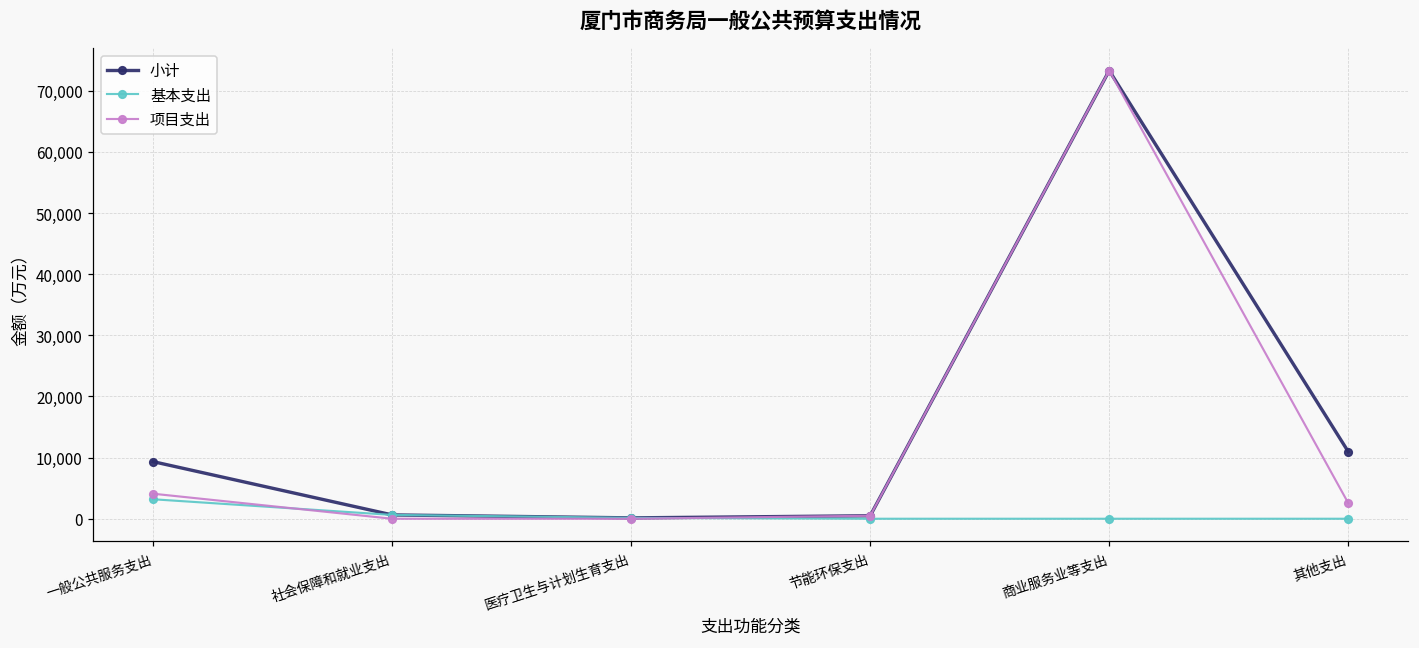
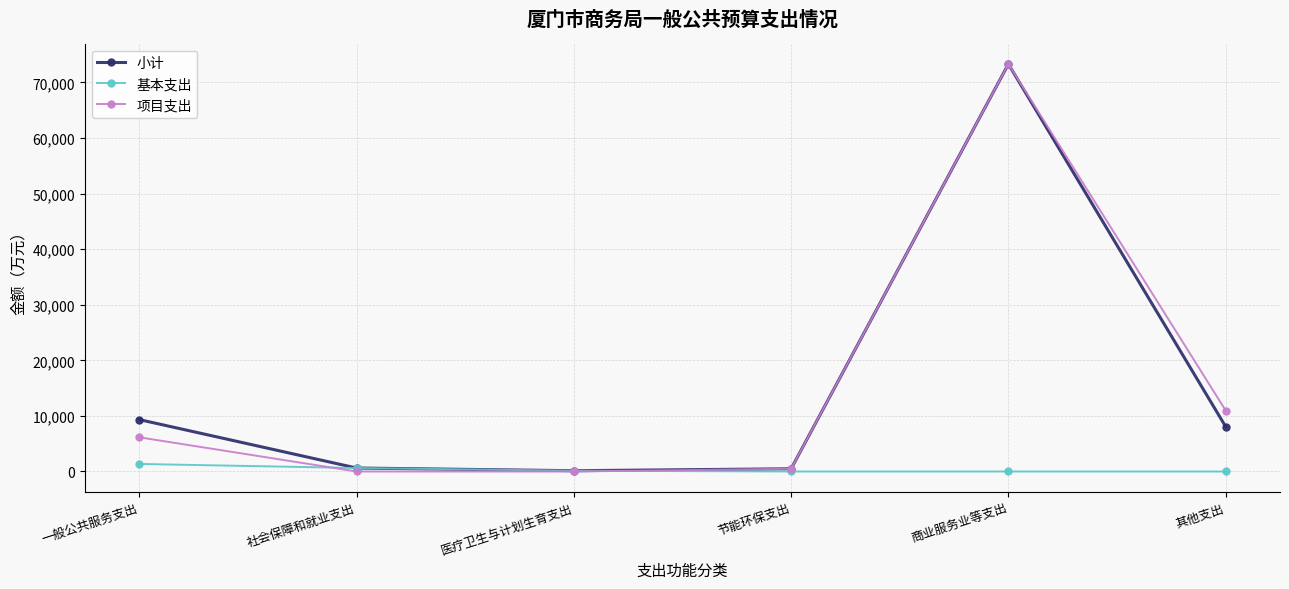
基本支出, 一般公共服务支出: 3,000 -> 1,000
项目支出, 一般公共服务支出: 4,000 -> 6,000
小计, 其他支出: 11,000 -> 8,000
项目支出, 其他支出: 3,000 -> 11,000
